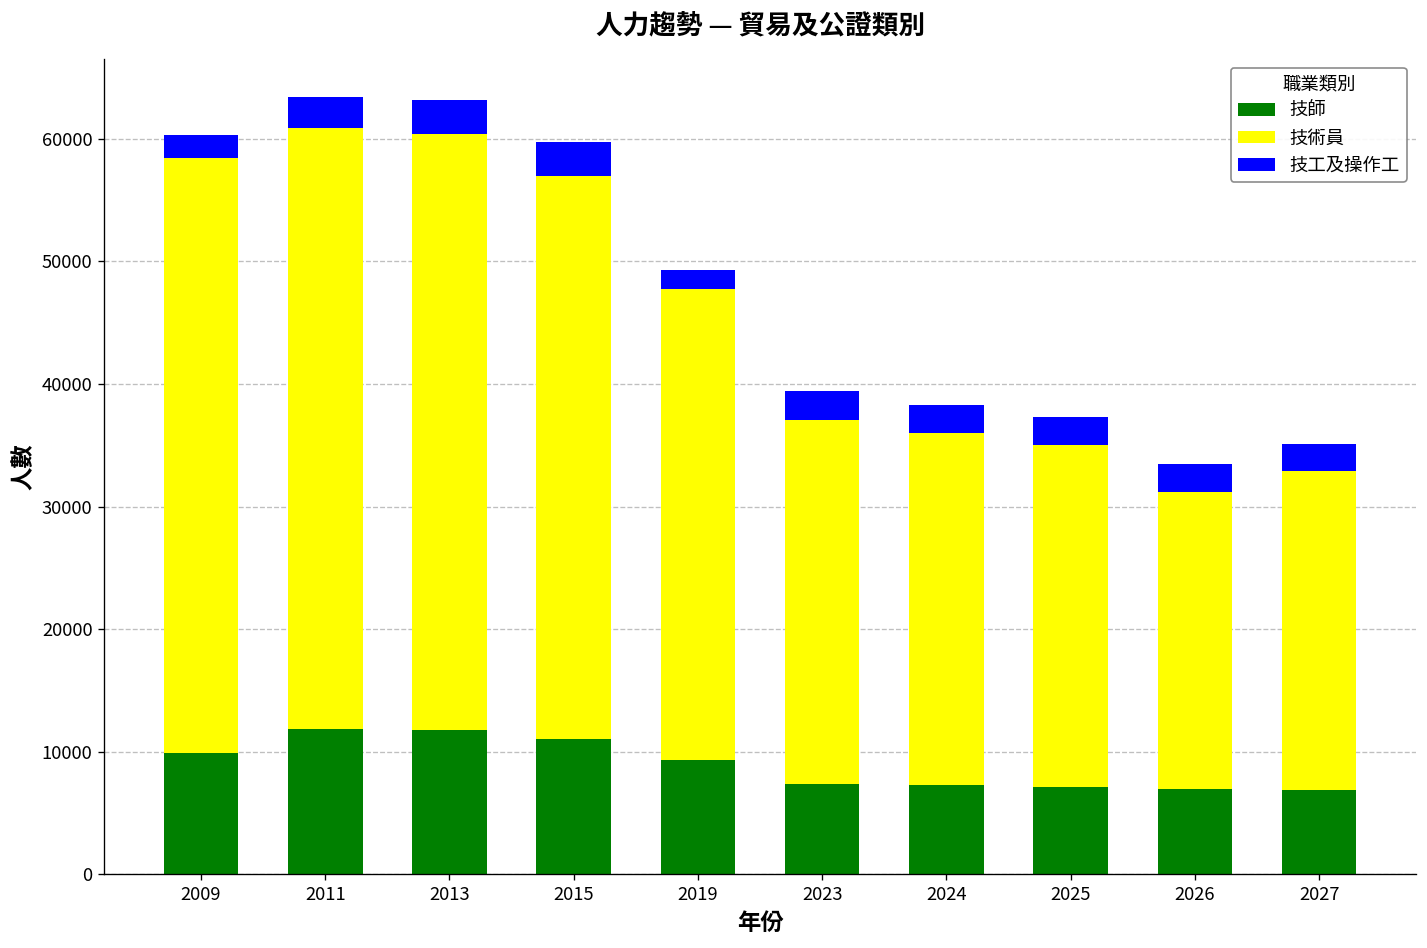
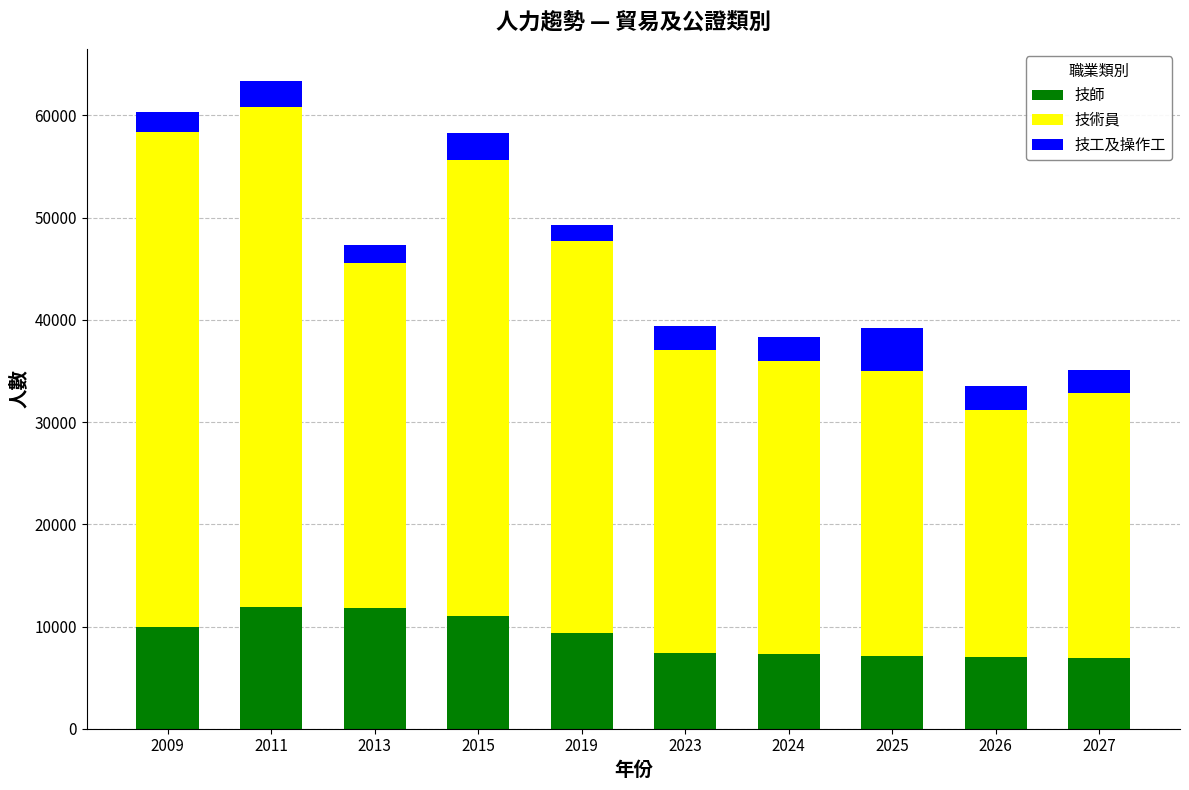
技術員, 2013: 48600 -> 33800
技工及操作工, 2013: 2800 -> 1700
技術員, 2015: 45900 -> 44500
技工及操作工, 2025: 2300 -> 4200
